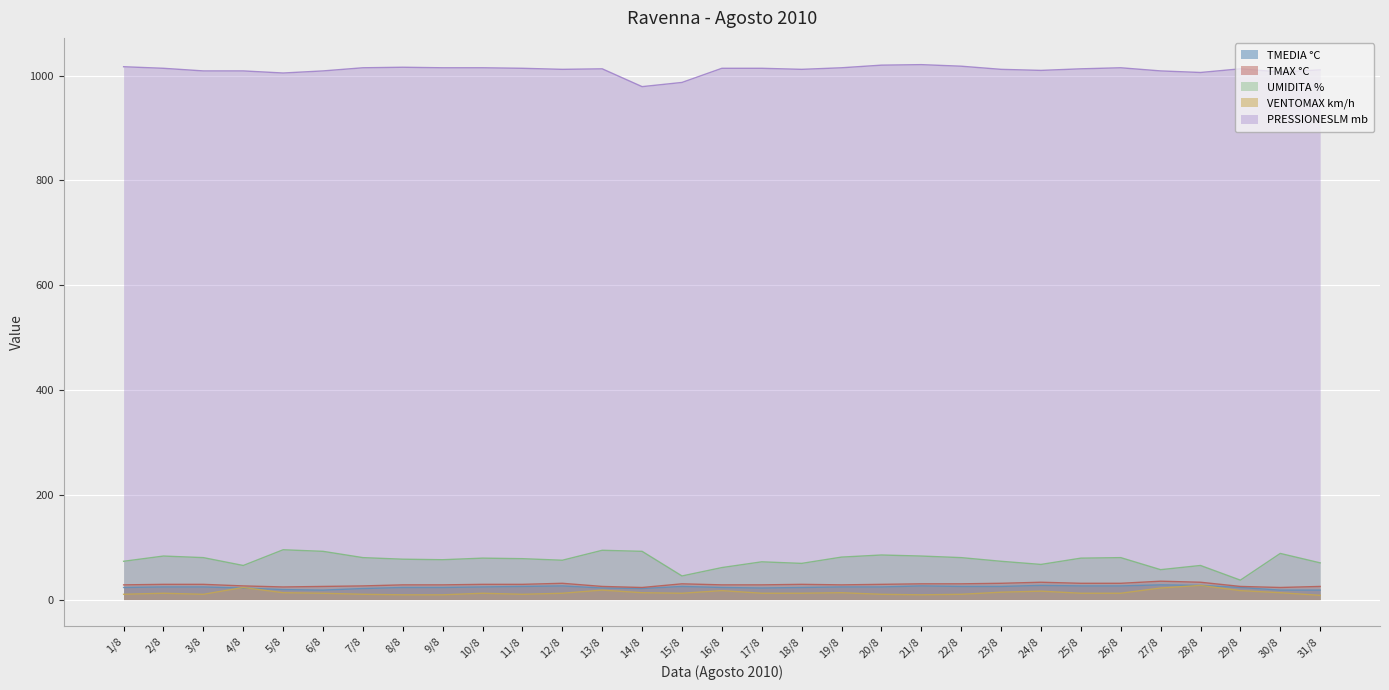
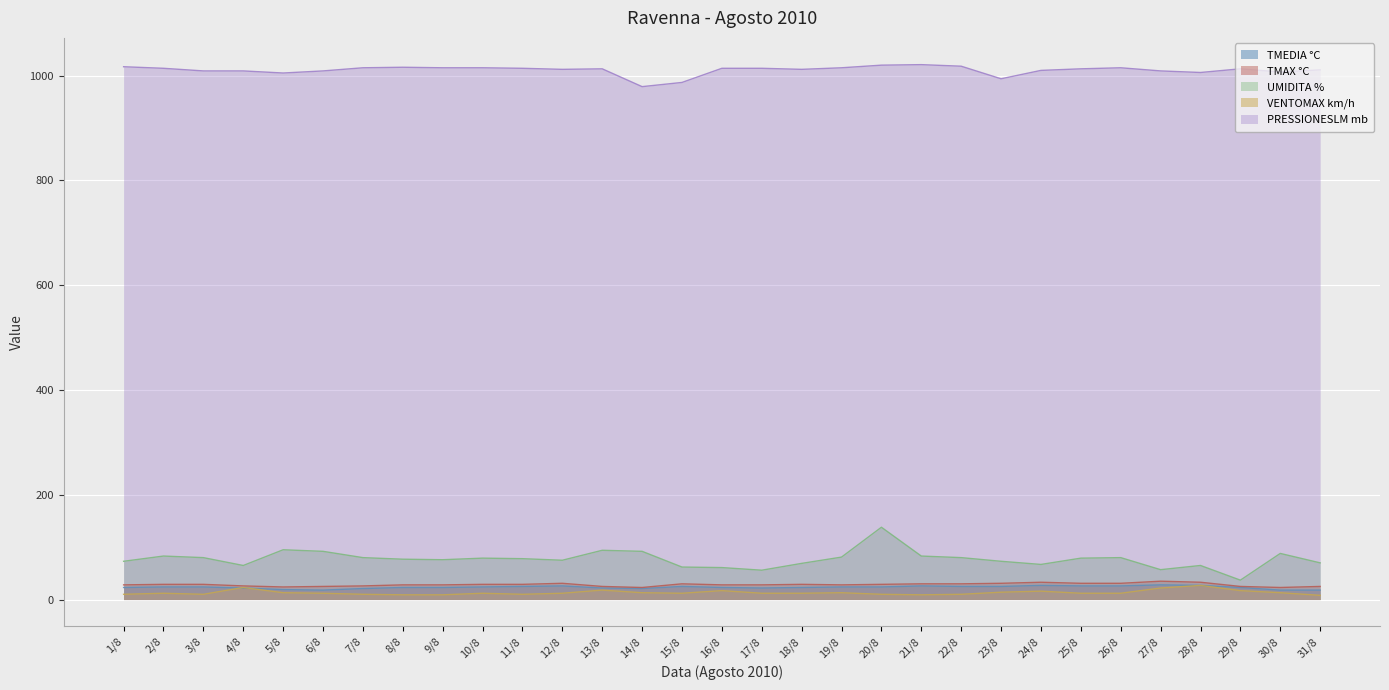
UMIDITA %, 15/8: 50 -> 60
UMIDITA %, 17/8: 70 -> 60
UMIDITA %, 20/8: 90 -> 140
PRESSIONESLM mb, 23/8: 1010 -> 990
